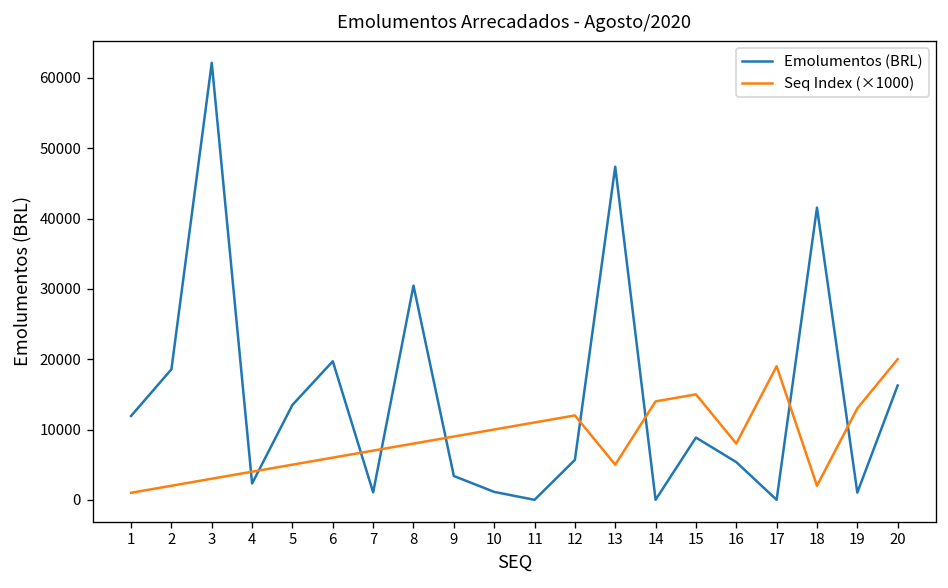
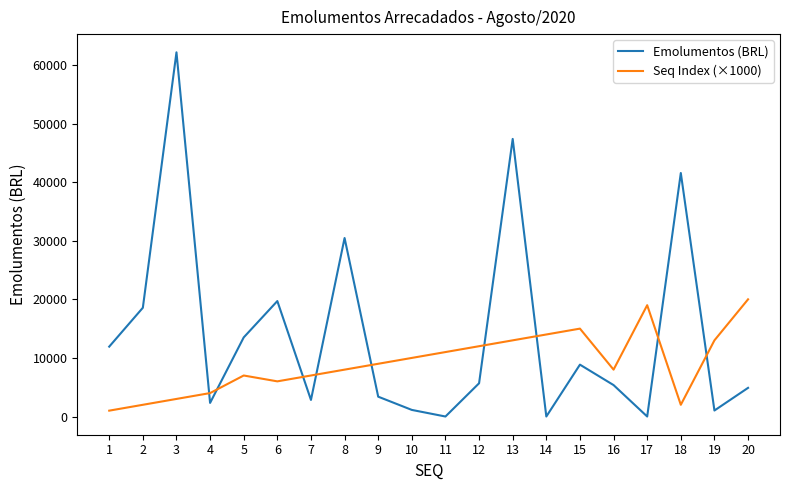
Seq Index (×1000), 5: 5000 -> 7000
Emolumentos (BRL), 7: 1000 -> 3000
Seq Index (×1000), 13: 5000 -> 13000
Emolumentos (BRL), 20: 16000 -> 5000
